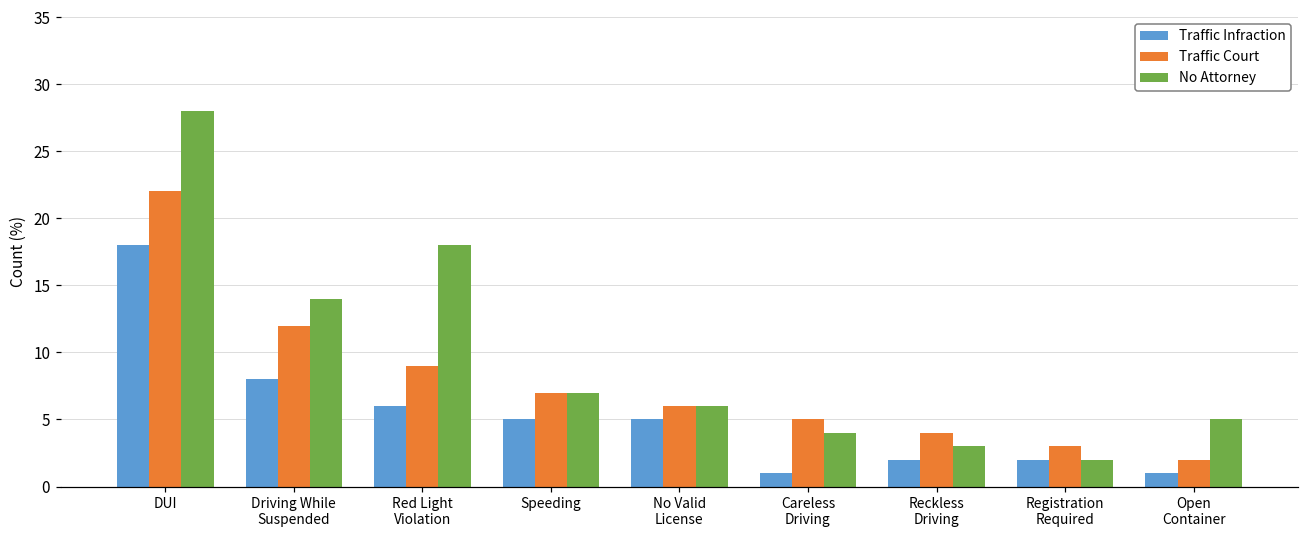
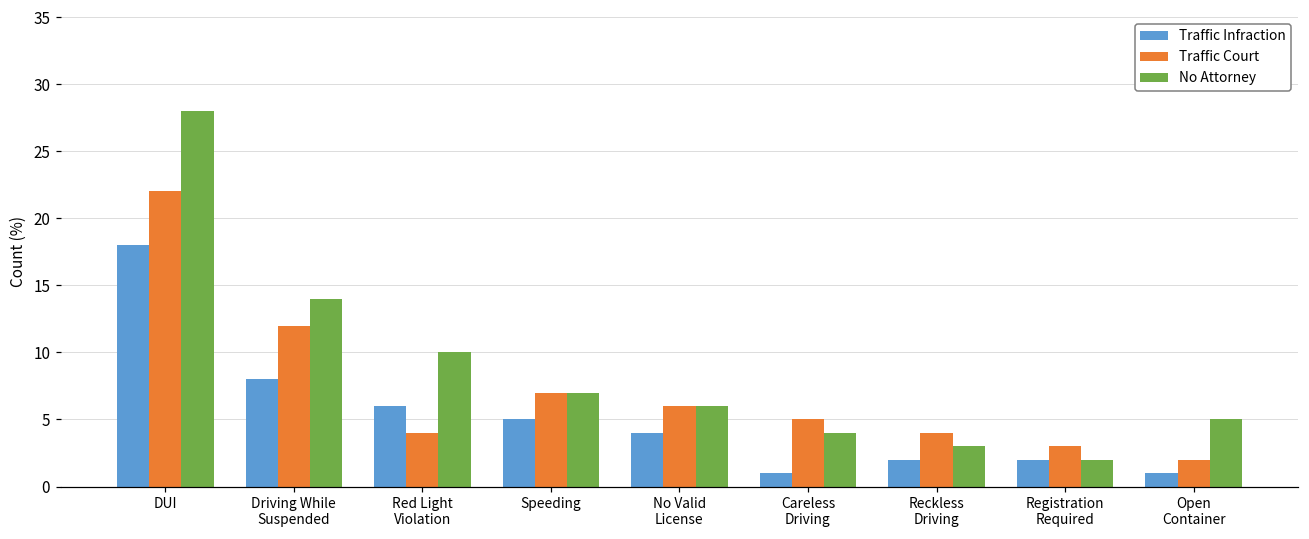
Traffic Court, Red Light Violation: 9 -> 4
No Attorney, Red Light Violation: 18 -> 10
Traffic Infraction, No Valid License: 5 -> 4
